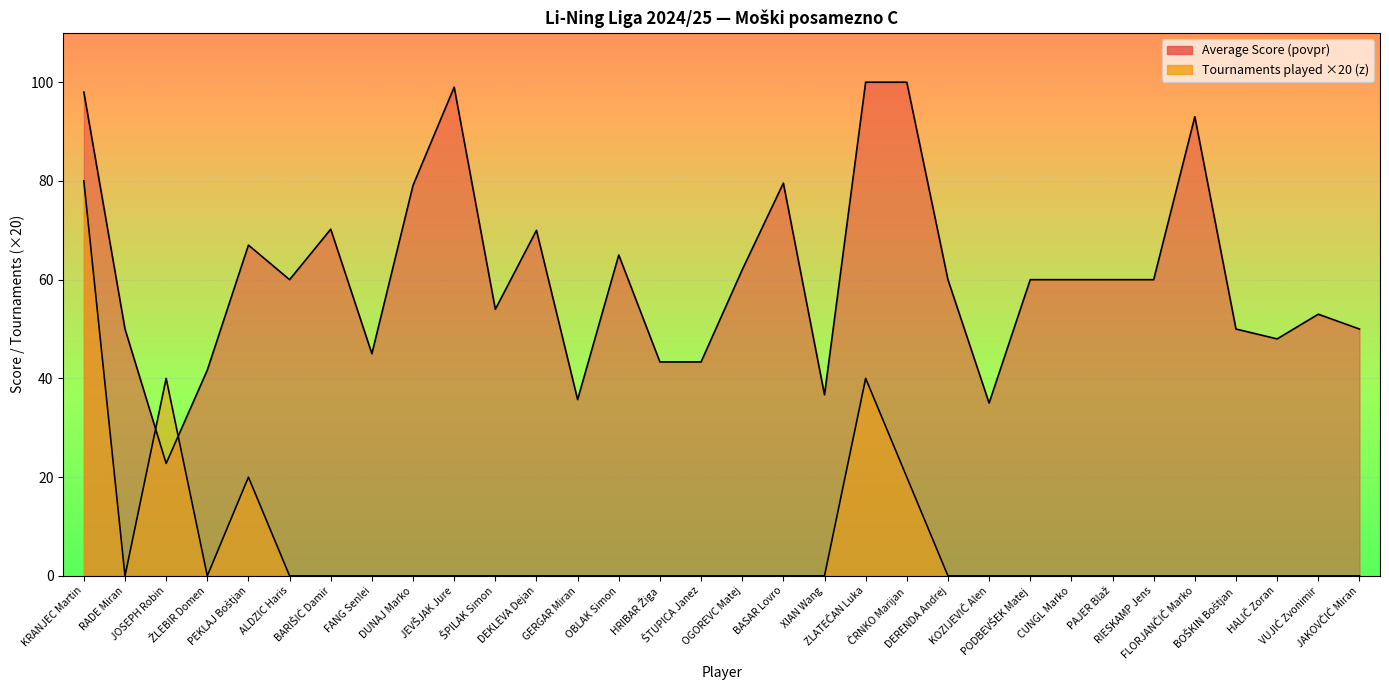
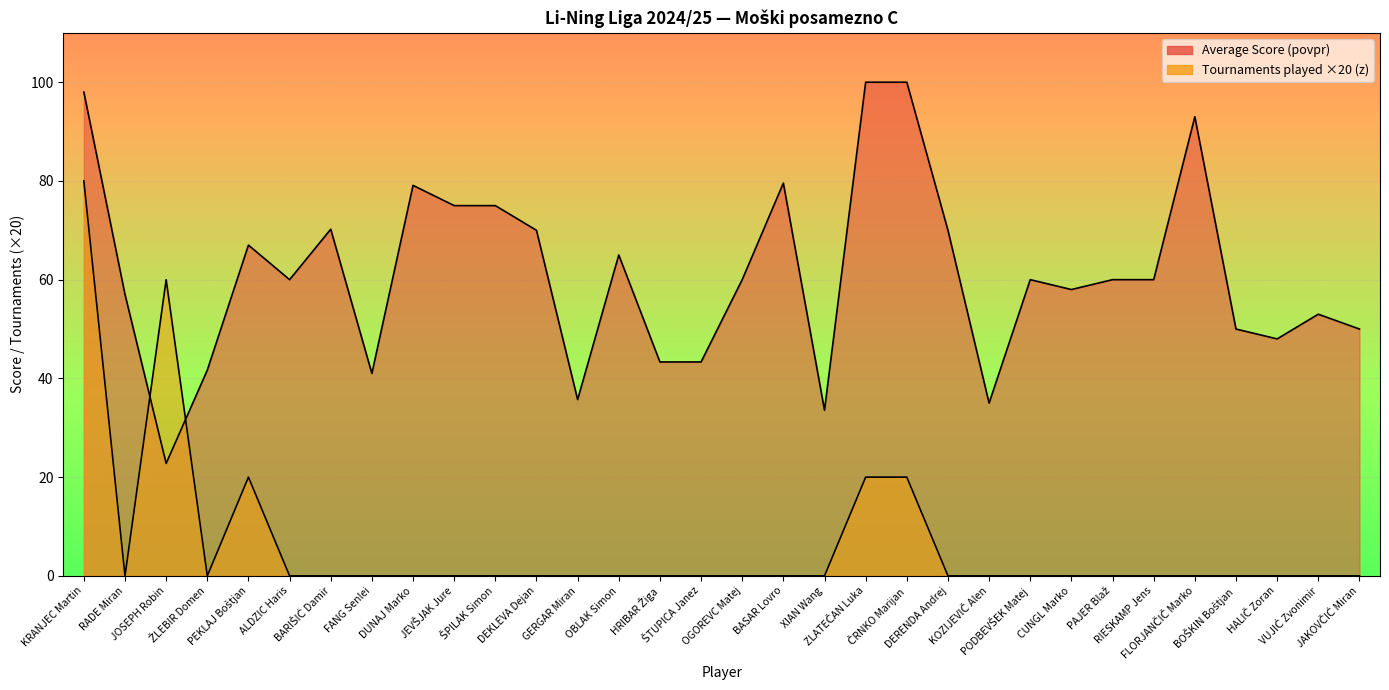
Average Score (povpr), RADE Miran: 50 -> 57
Tournaments played ×20 (z), JOSEPH Robin: 40 -> 60
Average Score (povpr), FANG Senlei: 45 -> 41
Average Score (povpr), JEVŠJAK Jure: 99 -> 75
Average Score (povpr), ŠPILAK Simon: 54 -> 75
Average Score (povpr), OGOREVC Matej: 62 -> 60
Average Score (povpr), XIAN Wang: 37 -> 34
Tournaments played ×20 (z), ZLATEČAN Luka: 40 -> 20
Average Score (povpr), DERENDA Andrej: 60 -> 70
Average Score (povpr), CUNGL Marko: 60 -> 58
